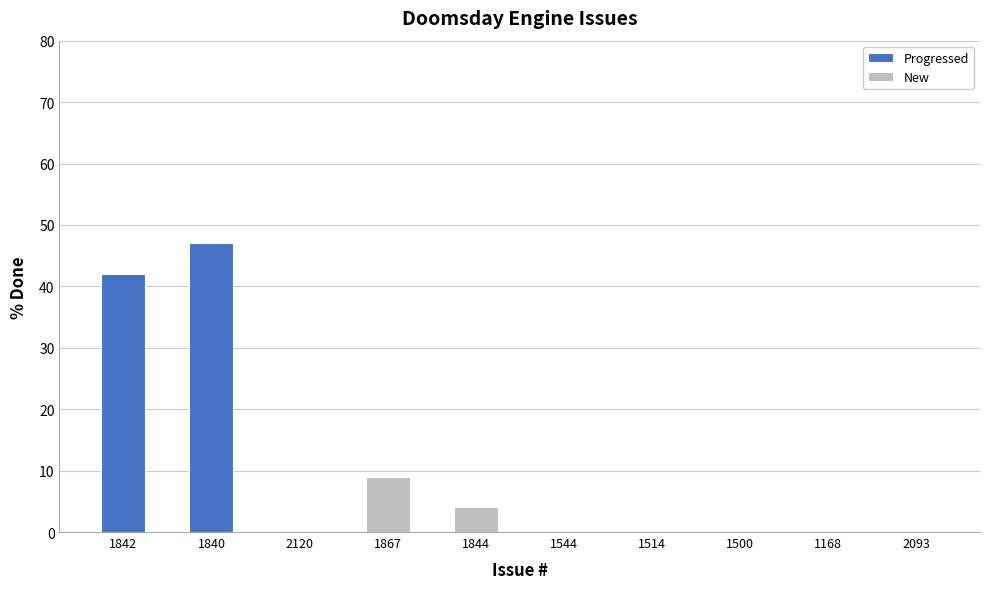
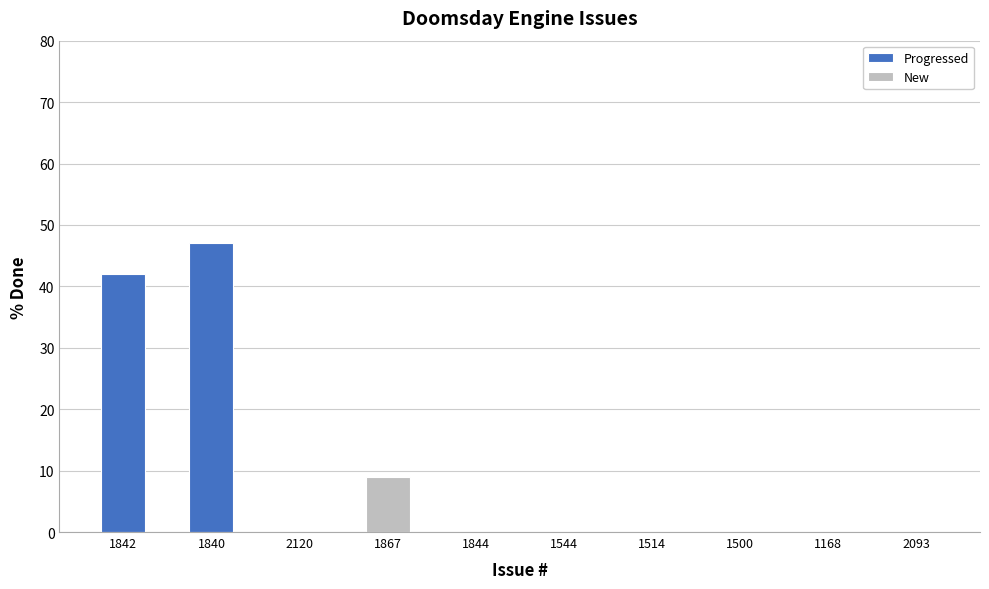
1844: 4 -> 0
